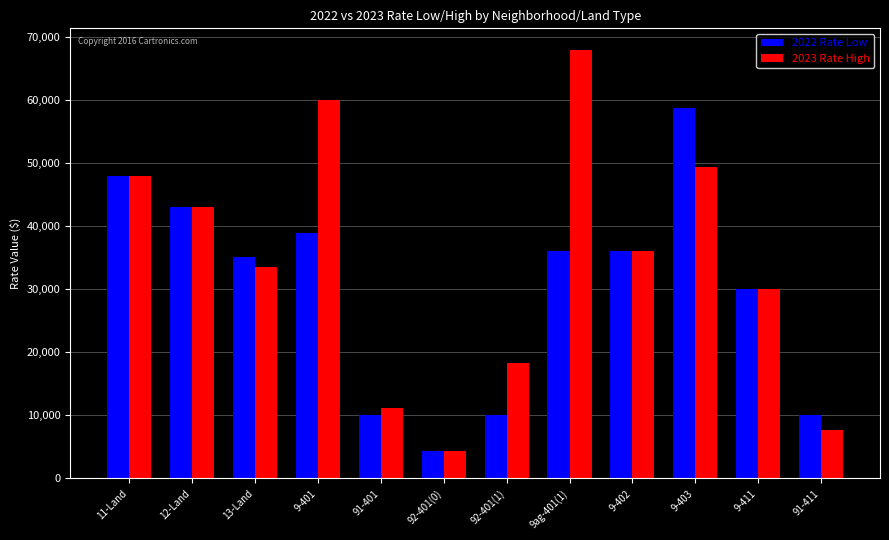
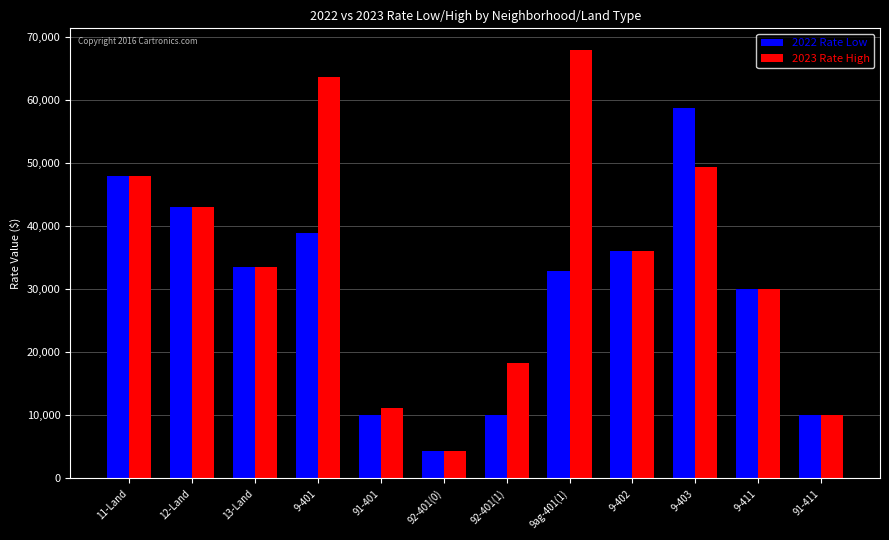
2022 Rate Low, 13-Land: 35,000 -> 34,000
2023 Rate High, 9-401: 60,000 -> 64,000
2022 Rate Low, 9ag-401(1): 36,000 -> 33,000
2023 Rate High, 91-411: 8,000 -> 10,000
